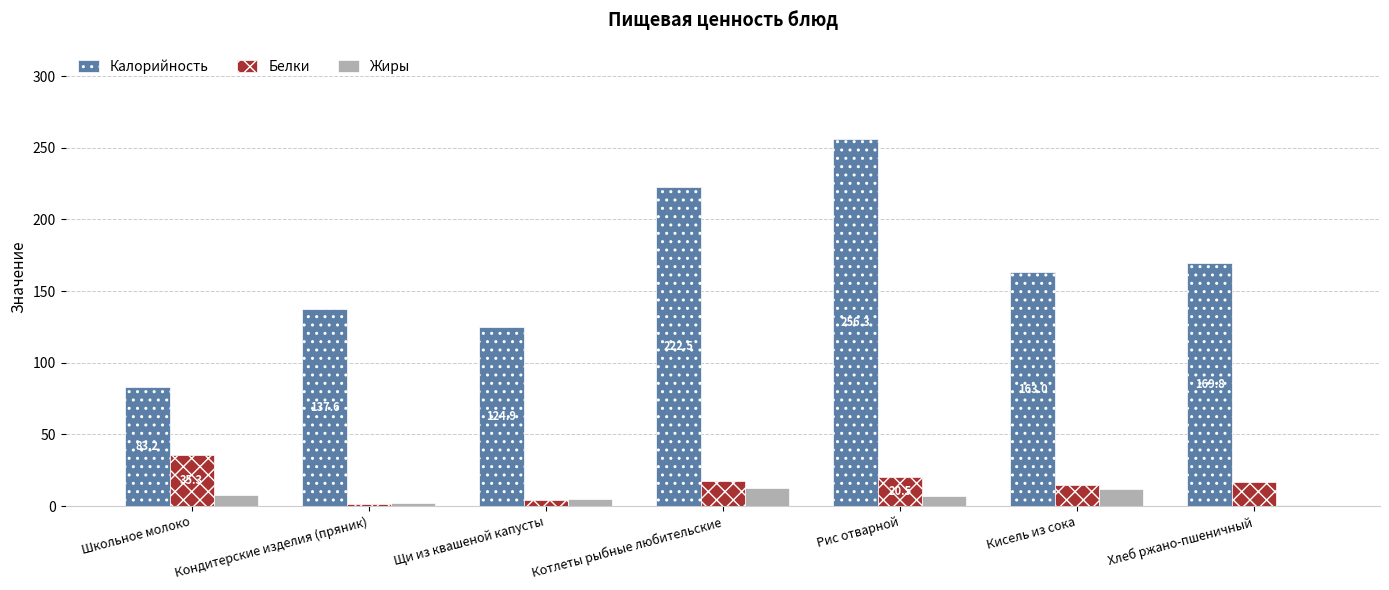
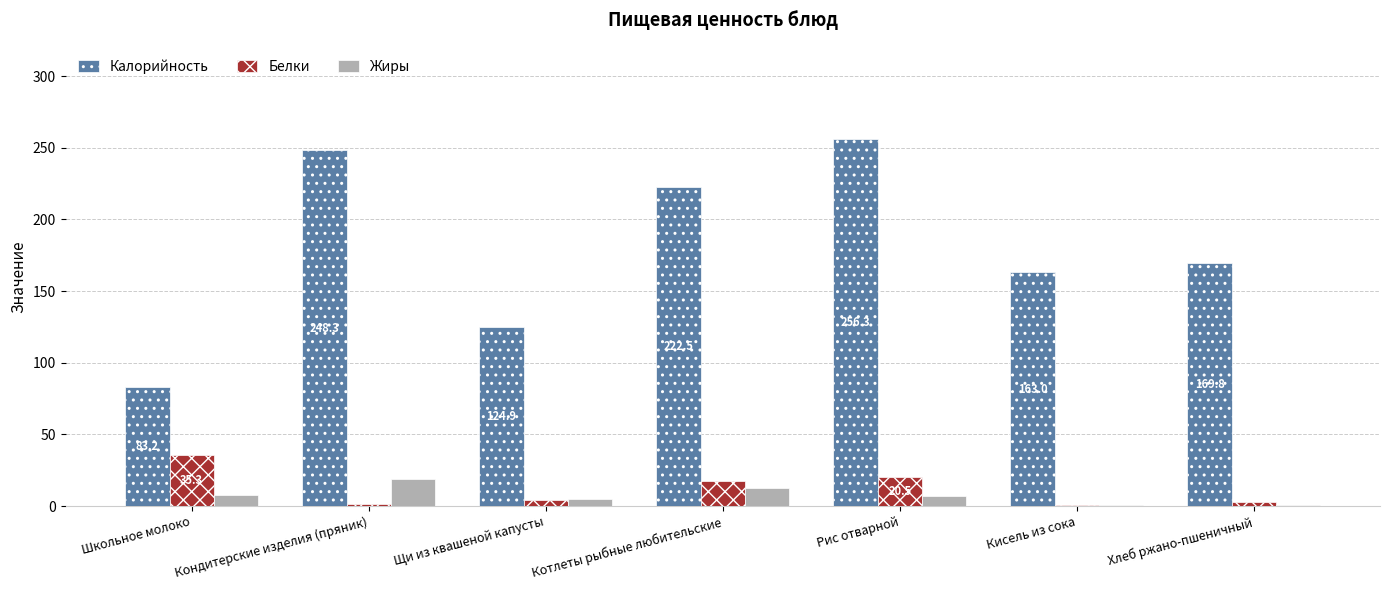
Калорийность, Кондитерские изделия (пряник): 137.6 -> 248.3
Жиры, Кондитерские изделия (пряник): 2 -> 19
Белки, Кисель из сока: 15 -> 1
Жиры, Кисель из сока: 12 -> 1
Белки, Хлеб ржано-пшеничный: 17 -> 3
